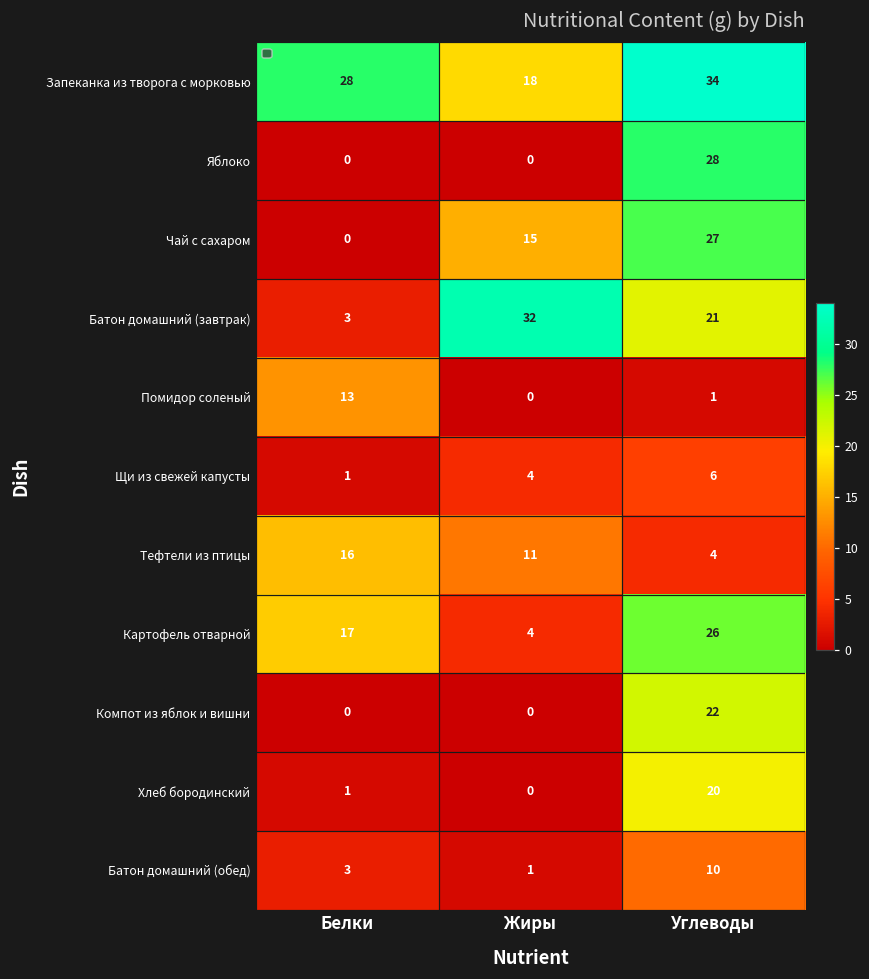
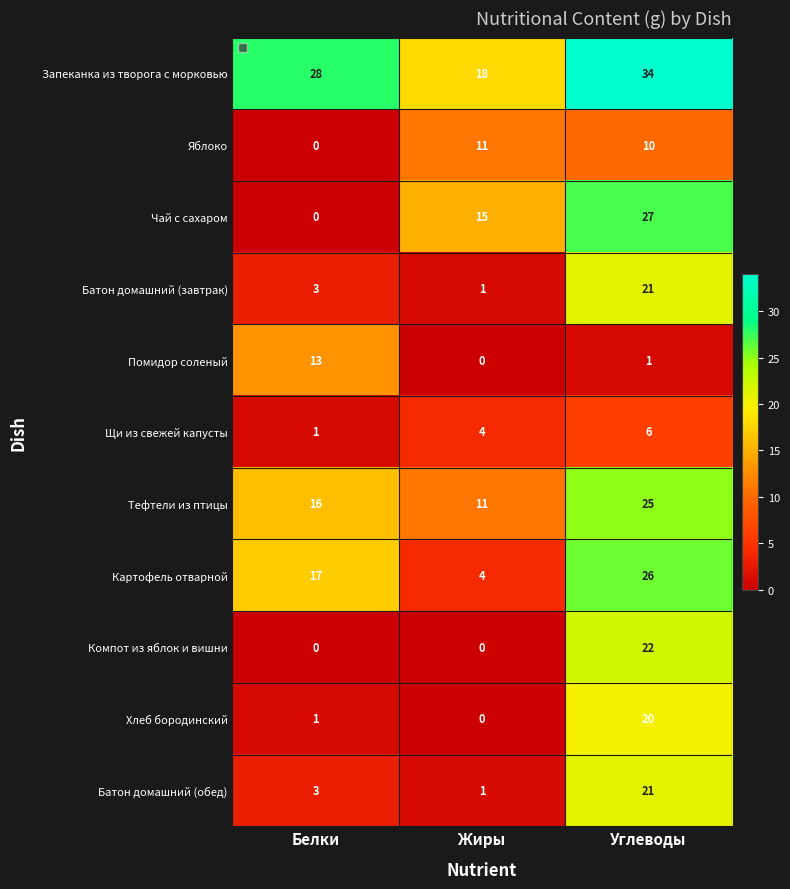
Яблоко, Жиры: 0 -> 11
Яблоко, Углеводы: 28 -> 10
Батон домашний (завтрак), Жиры: 32 -> 1
Тефтели из птицы, Углеводы: 4 -> 25
Батон домашний (обед), Углеводы: 10 -> 21
